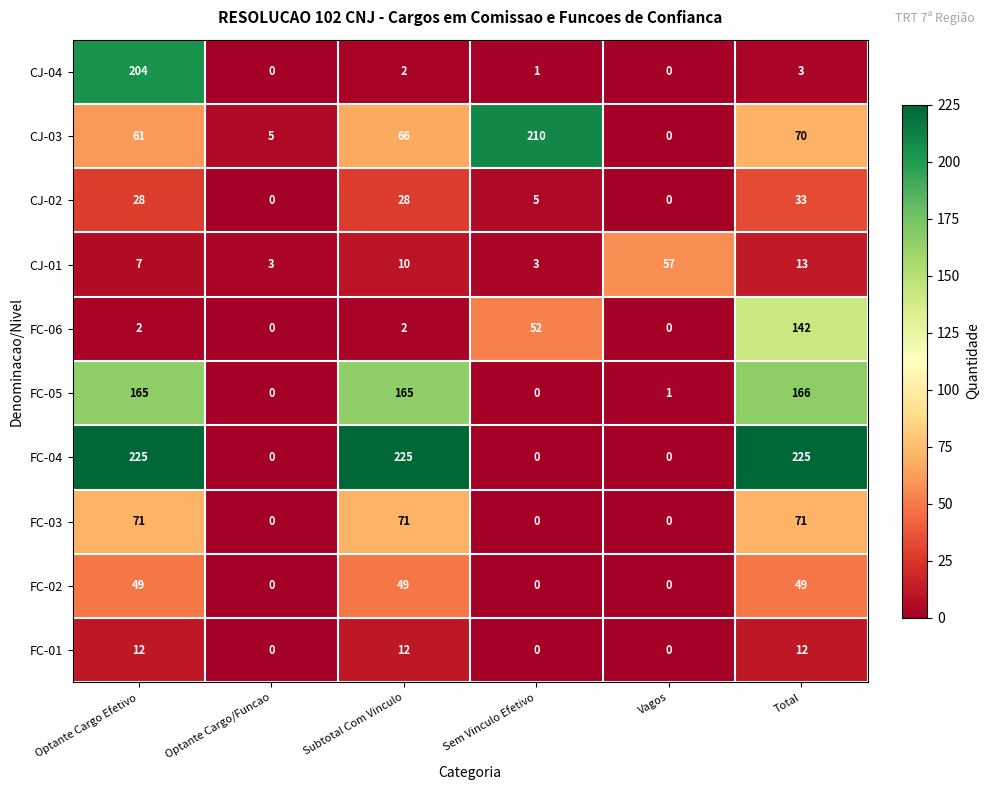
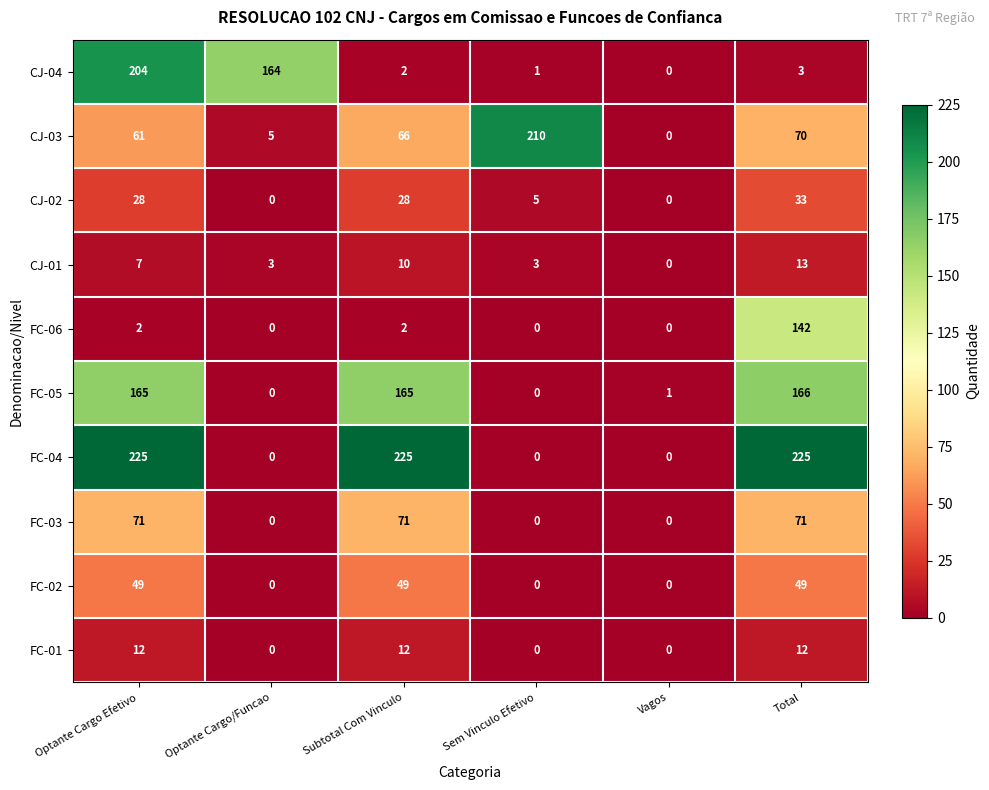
CJ-04, Optante Cargo/Funcao: 0 -> 164
CJ-01, Vagos: 57 -> 0
FC-06, Sem Vinculo Efetivo: 52 -> 0
